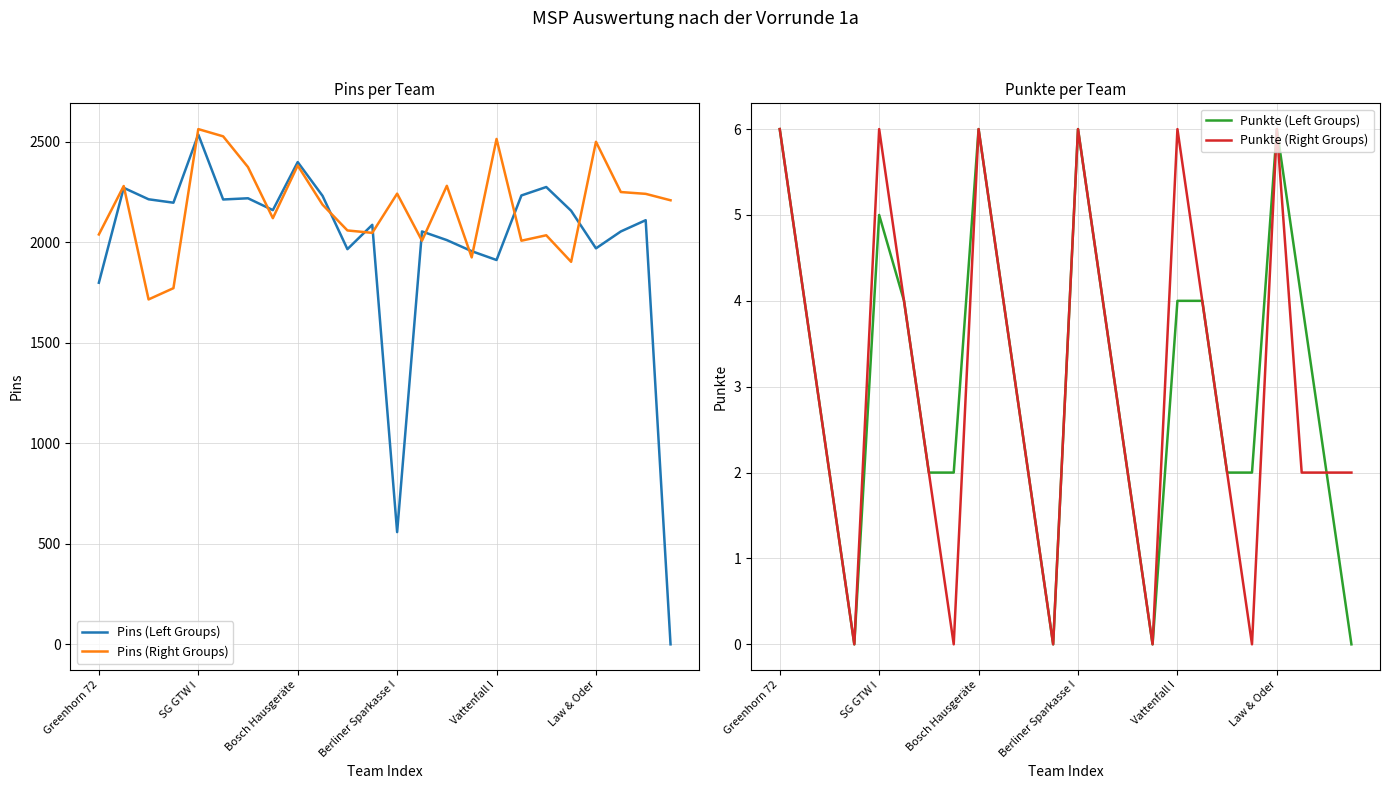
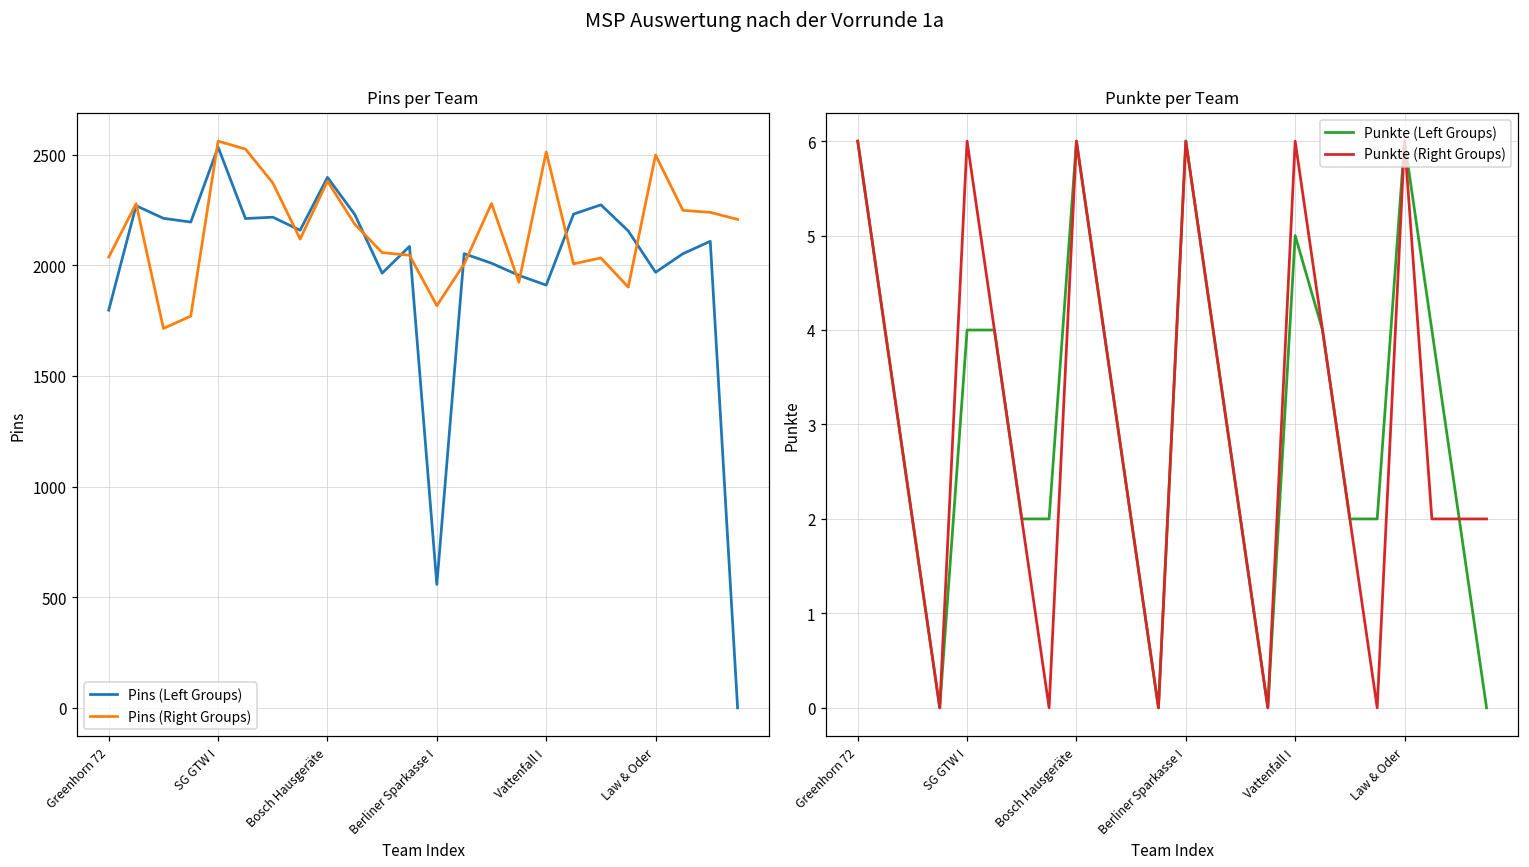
Pins per Team, Pins (Right Groups), Berliner Sparkasse I: 2240 -> 1820
Punkte per Team, Punkte (Left Groups), SG GTW I: 5 -> 4
Punkte per Team, Punkte (Left Groups), Vattenfall I: 4 -> 5
